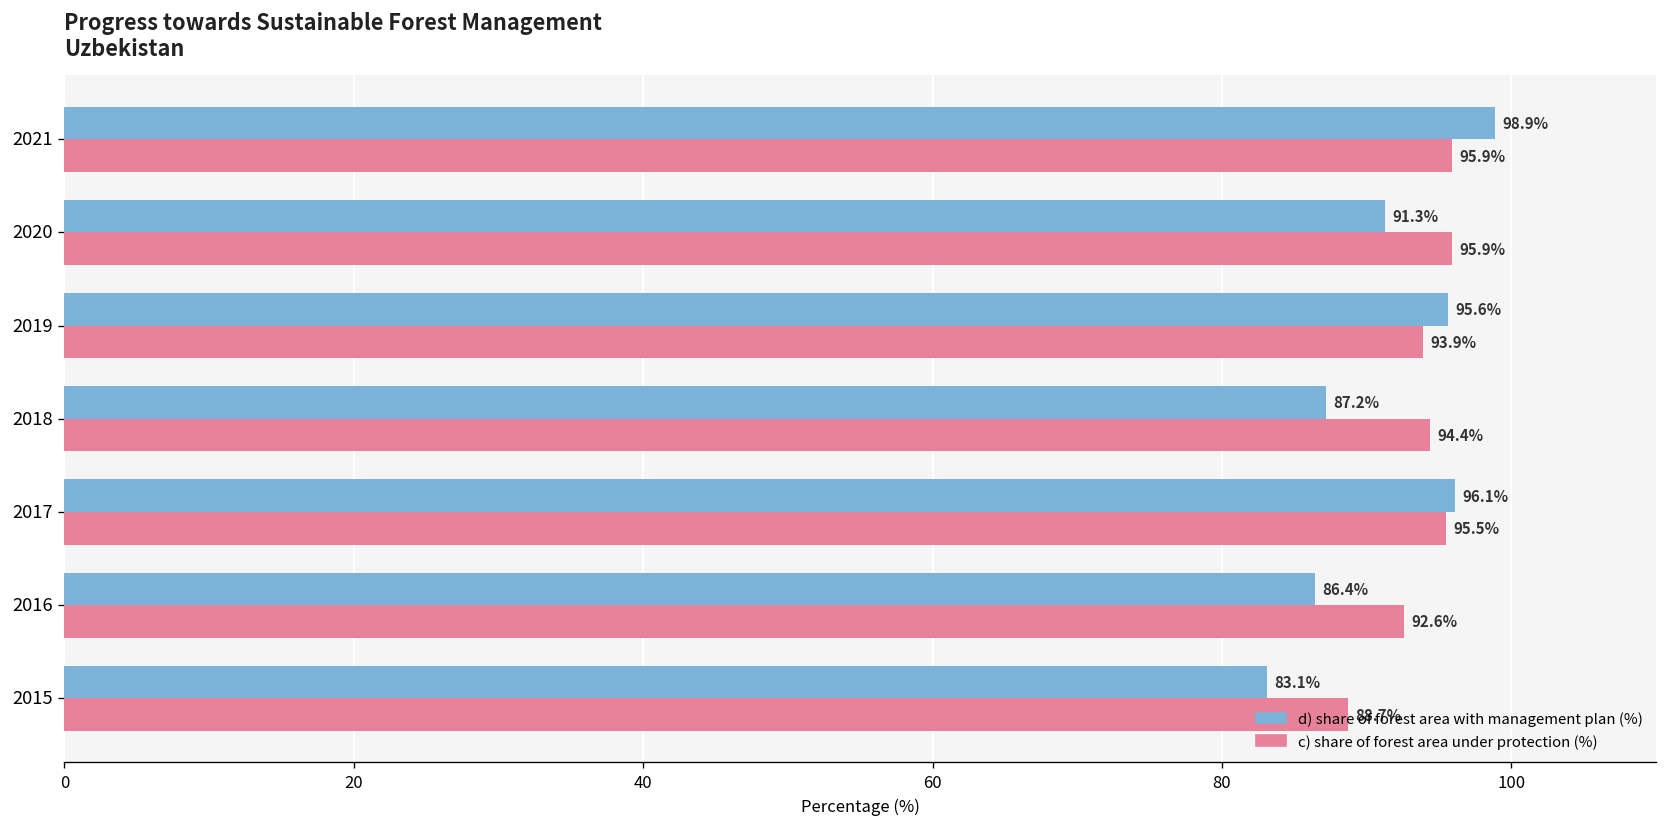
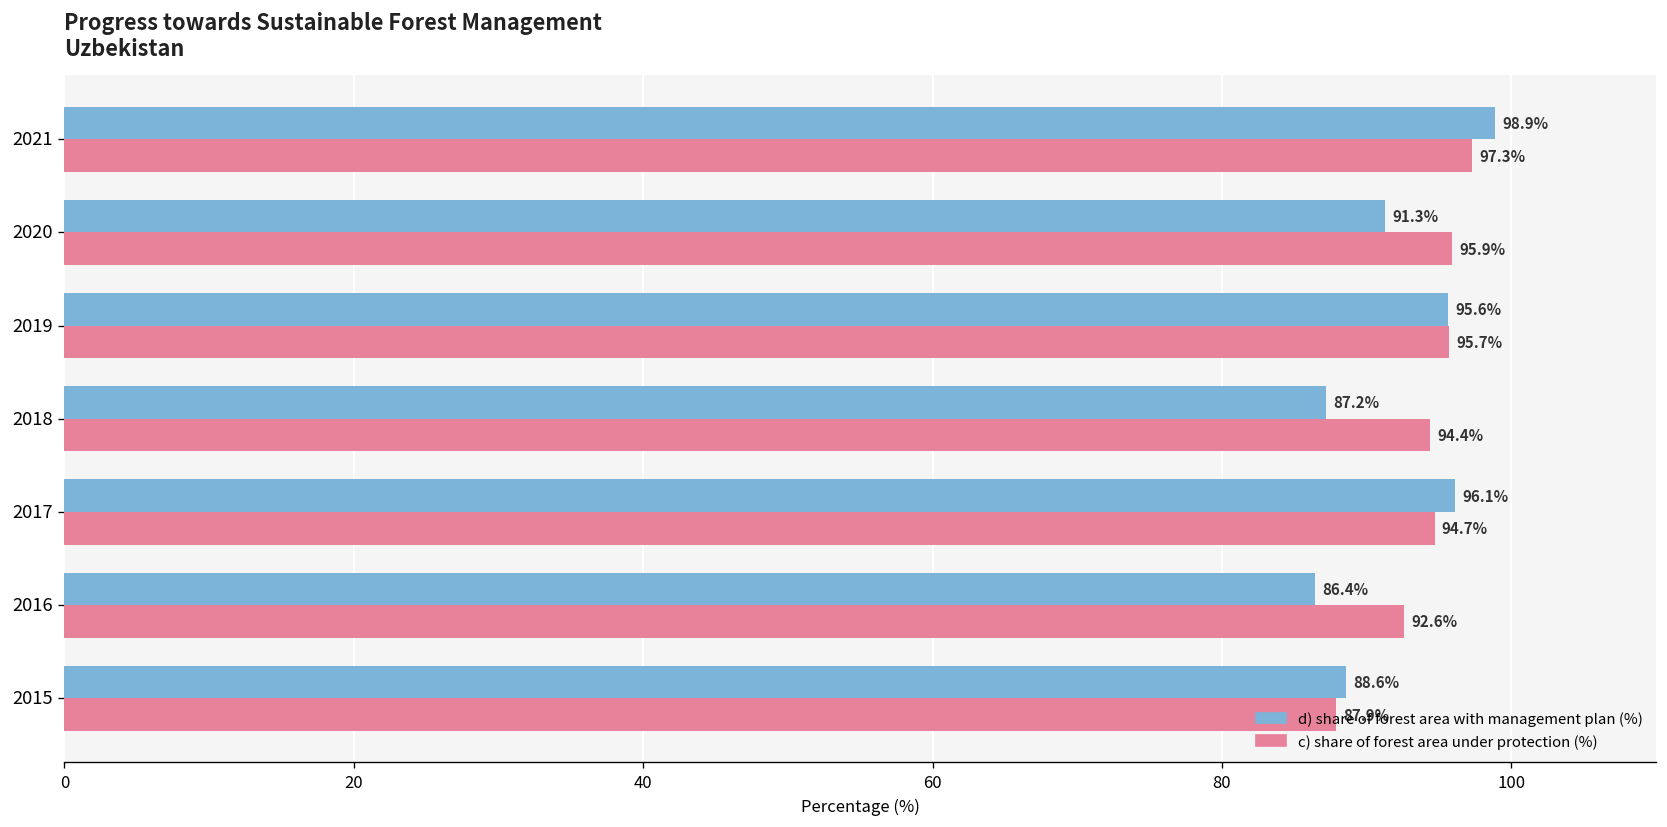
c) share of forest area under protection (%), 2021: 95.9% -> 97.3%
c) share of forest area under protection (%), 2019: 93.9% -> 95.7%
c) share of forest area under protection (%), 2017: 95.5% -> 94.7%
d) share of forest area with management plan (%), 2015: 83.1% -> 88.6%
c) share of forest area under protection (%), 2015: 88.7% -> 87.9%
